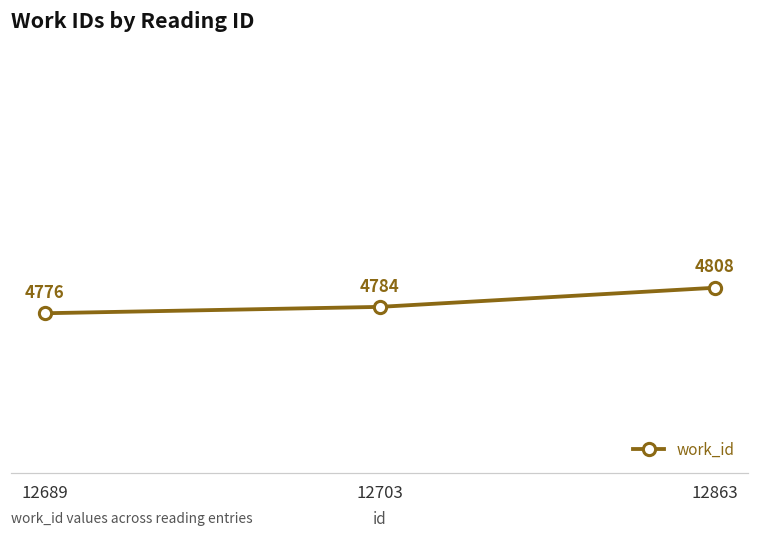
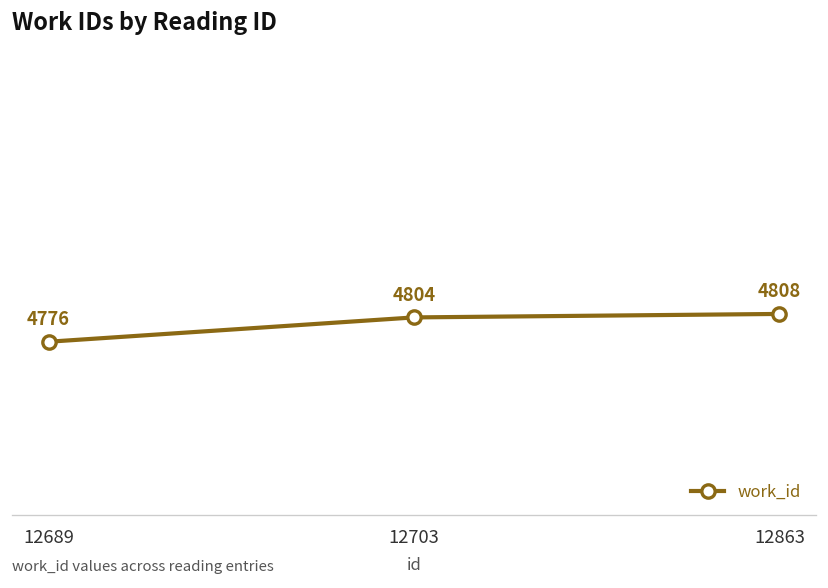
12703: 4784 -> 4804
